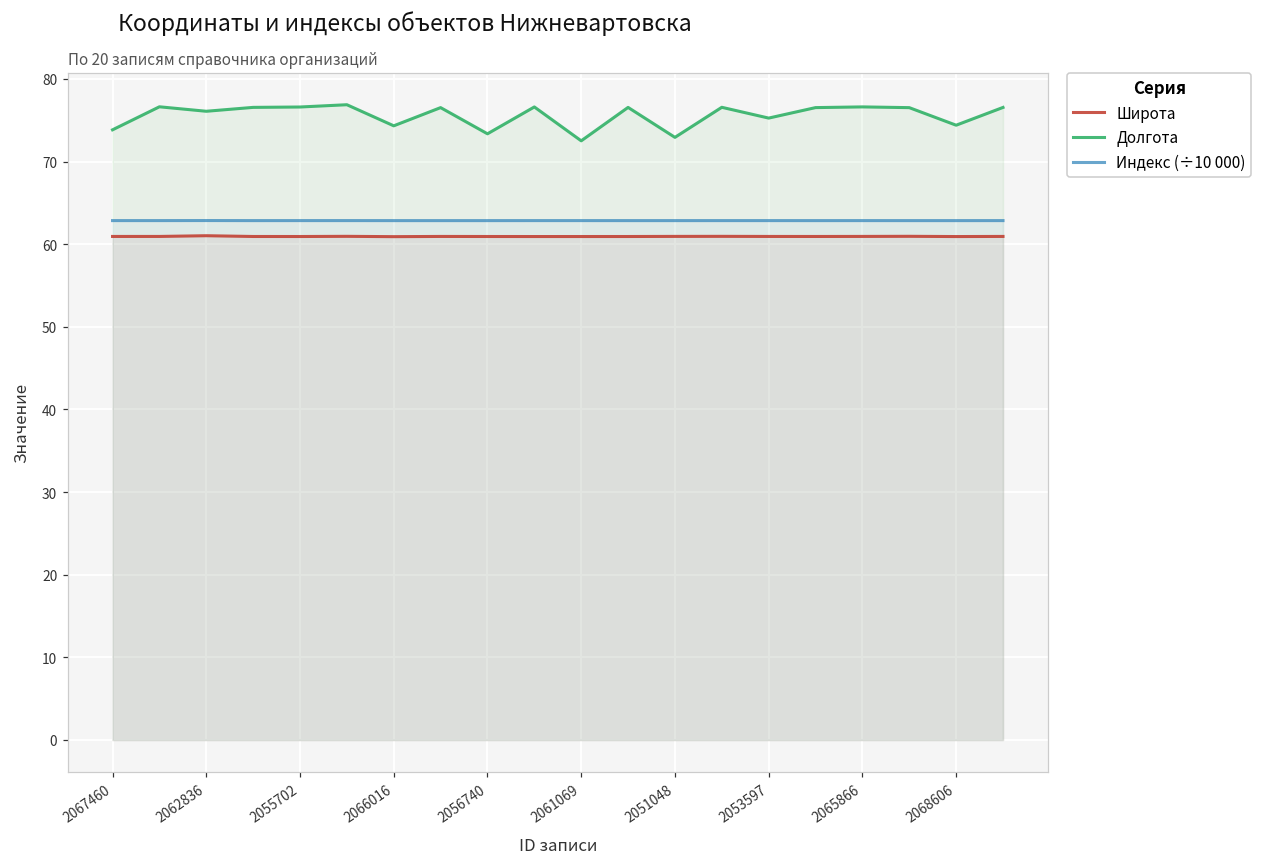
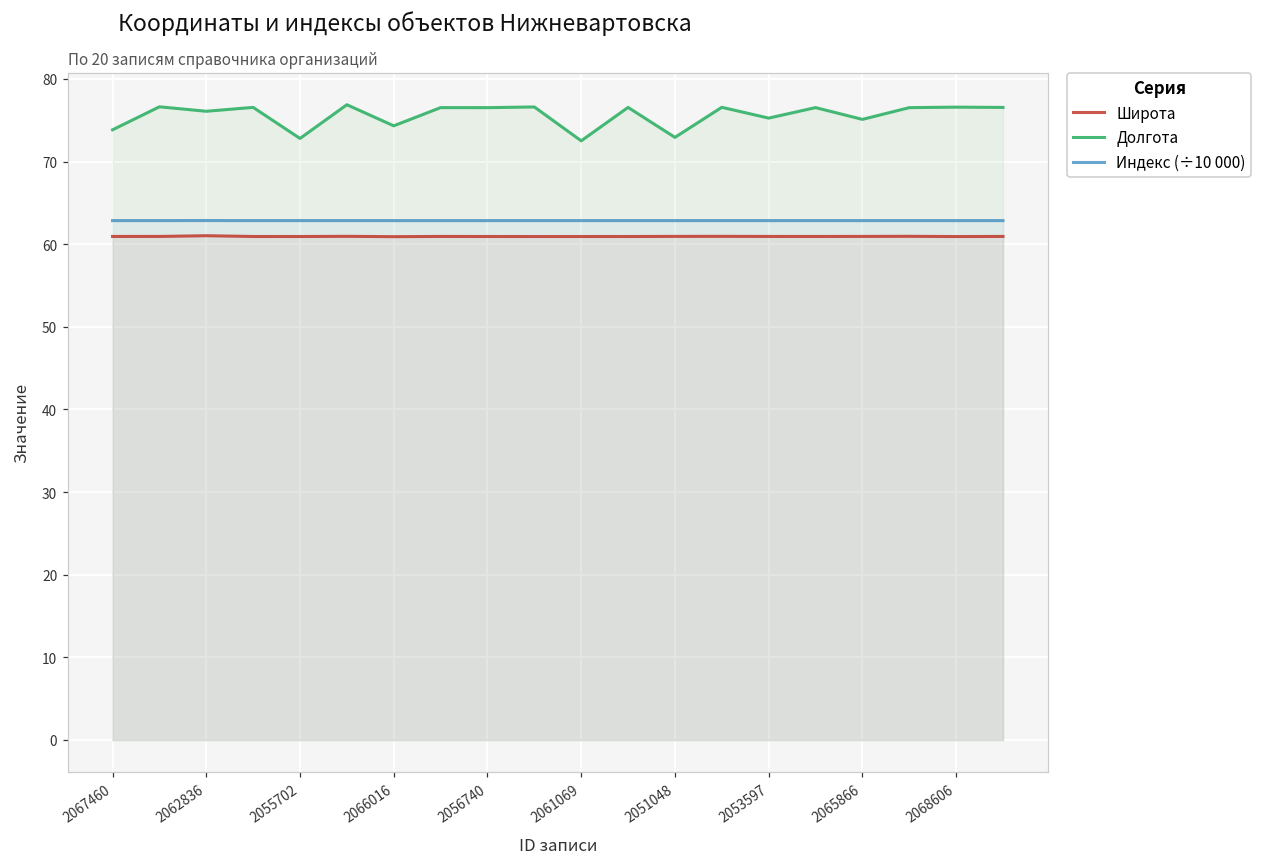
Долгота, 2055702: 77 -> 73
Долгота, 2056740: 73 -> 77
Долгота, 2065866: 77 -> 75
Долгота, 2068606: 74 -> 77
